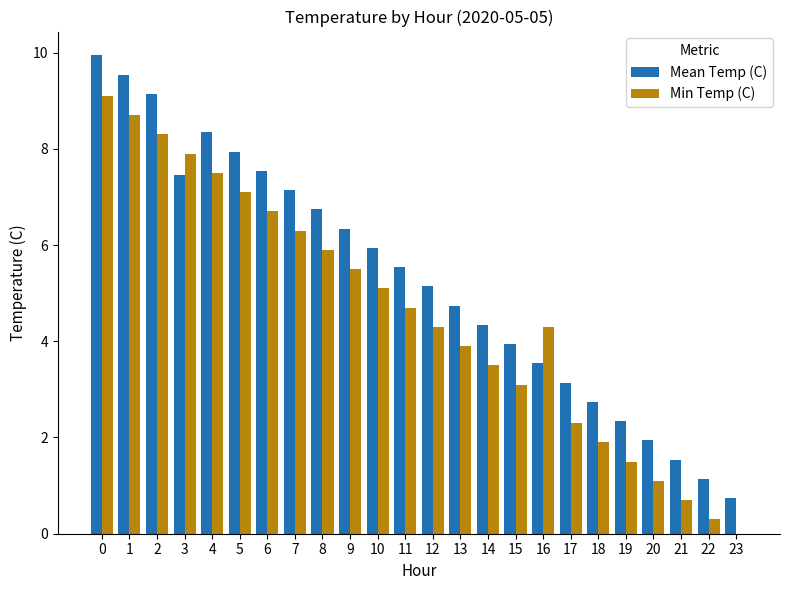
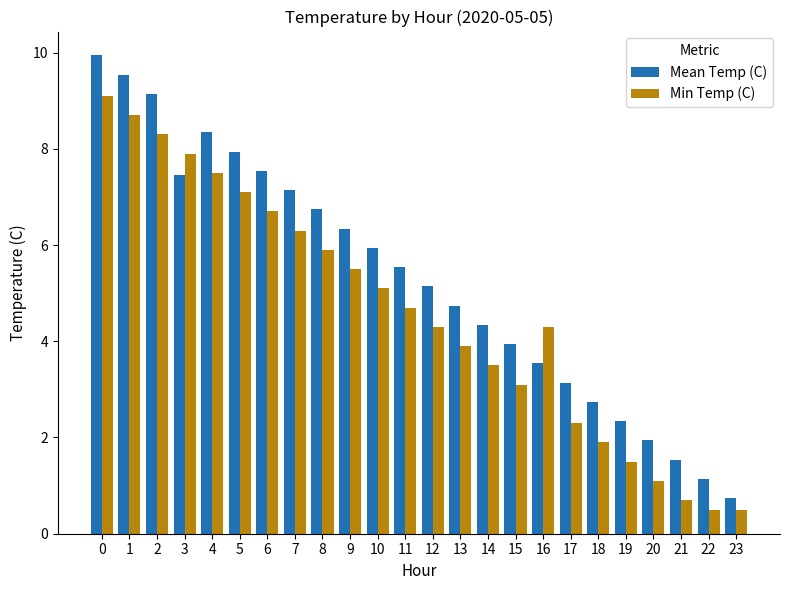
Min Temp (C), 22: 0.3 -> 0.5
Min Temp (C), 23: 0.0 -> 0.5
